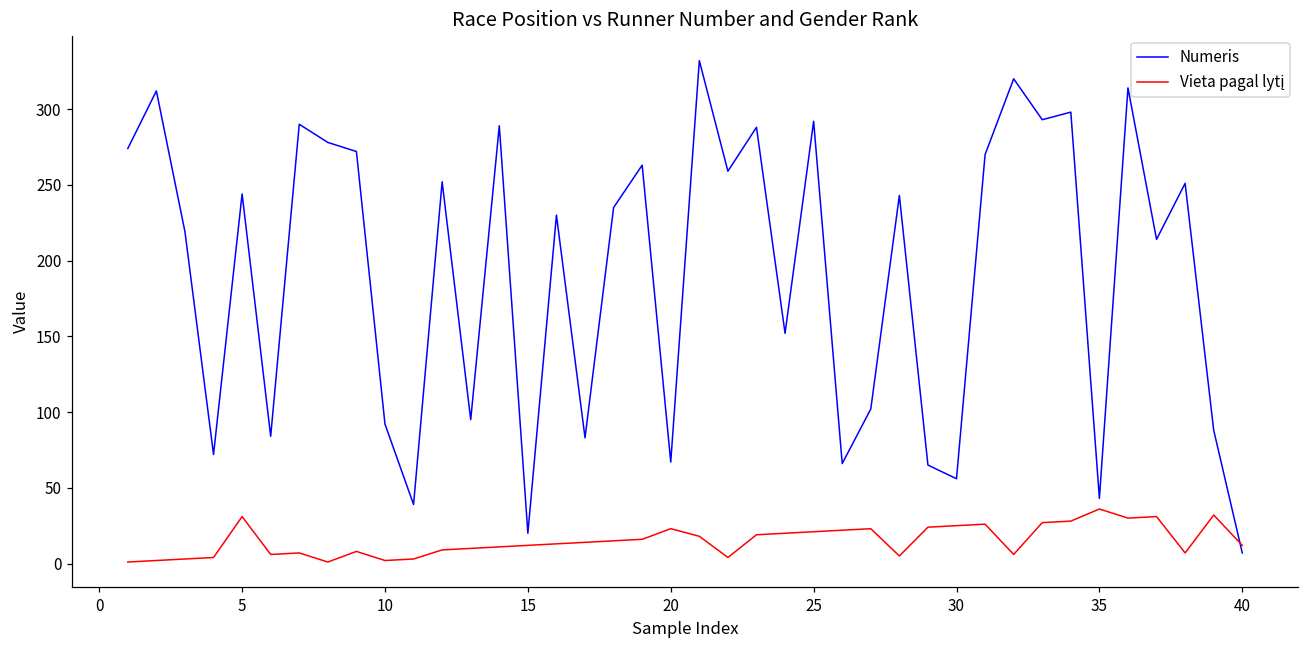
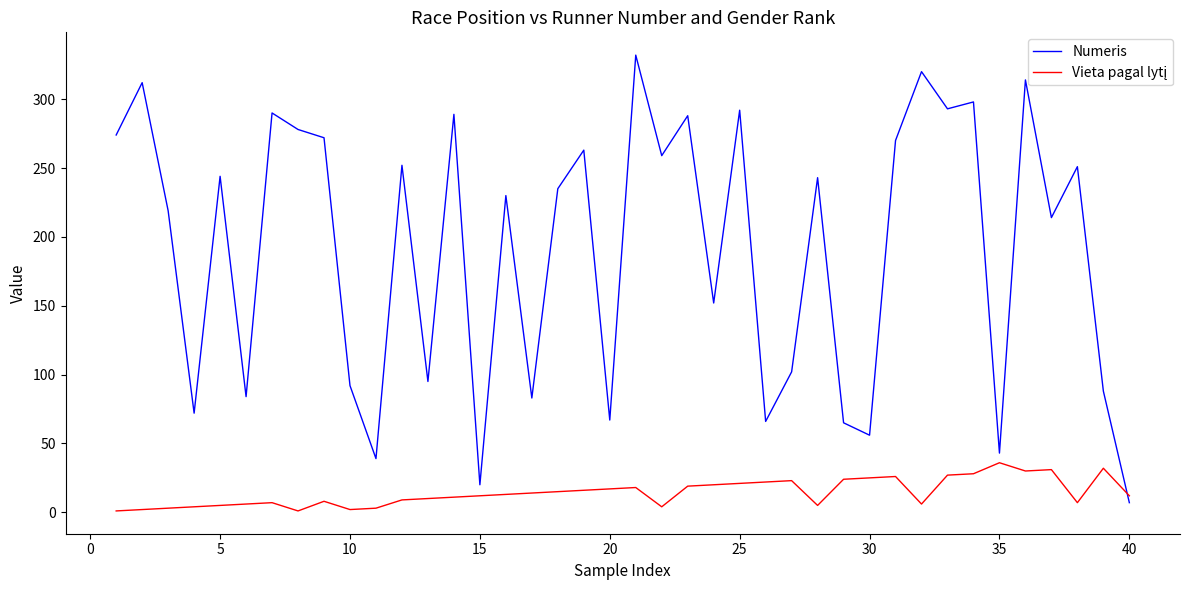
Vieta pagal lytį, 5: 31 -> 5
Vieta pagal lytį, 20: 23 -> 17
